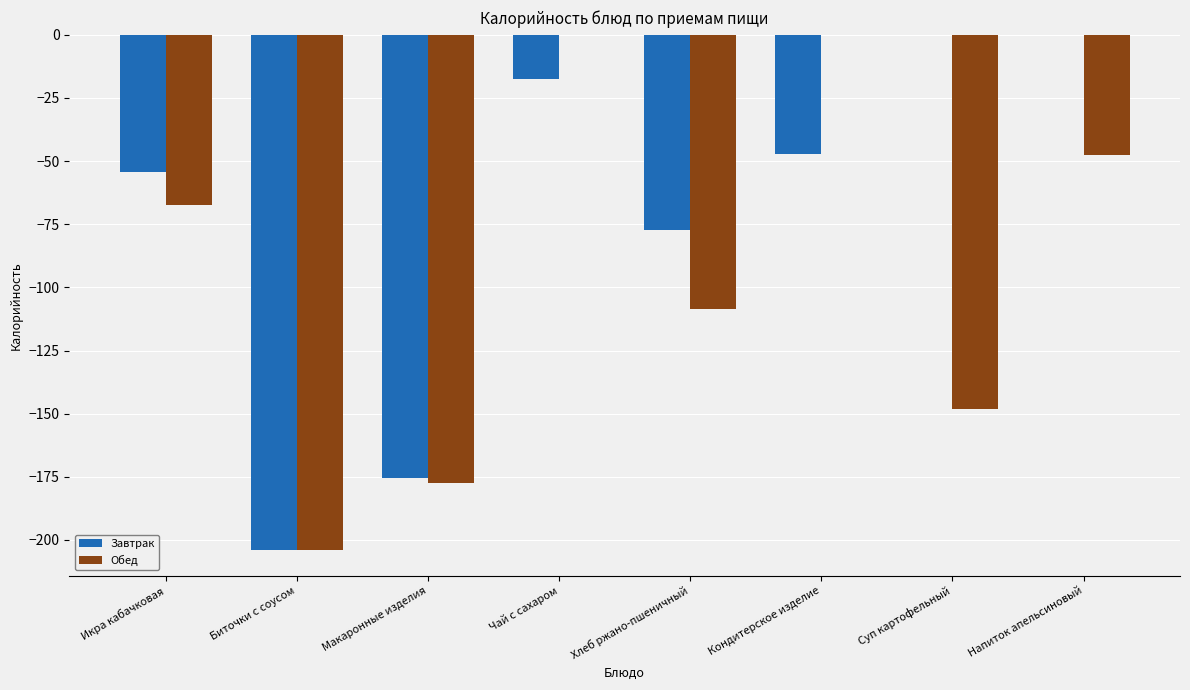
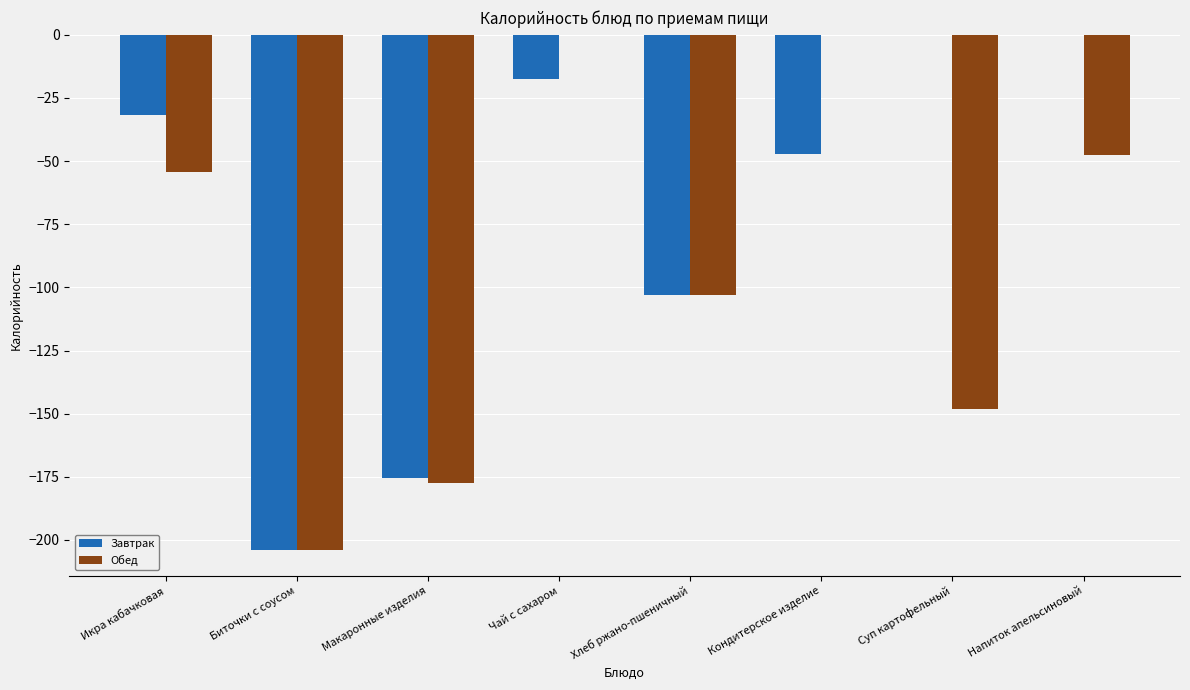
Завтрак, Икра кабачковая: -55 -> -32
Обед, Икра кабачковая: -68 -> -55
Завтрак, Хлеб ржано-пшеничный: -77 -> -103
Обед, Хлеб ржано-пшеничный: -109 -> -103
